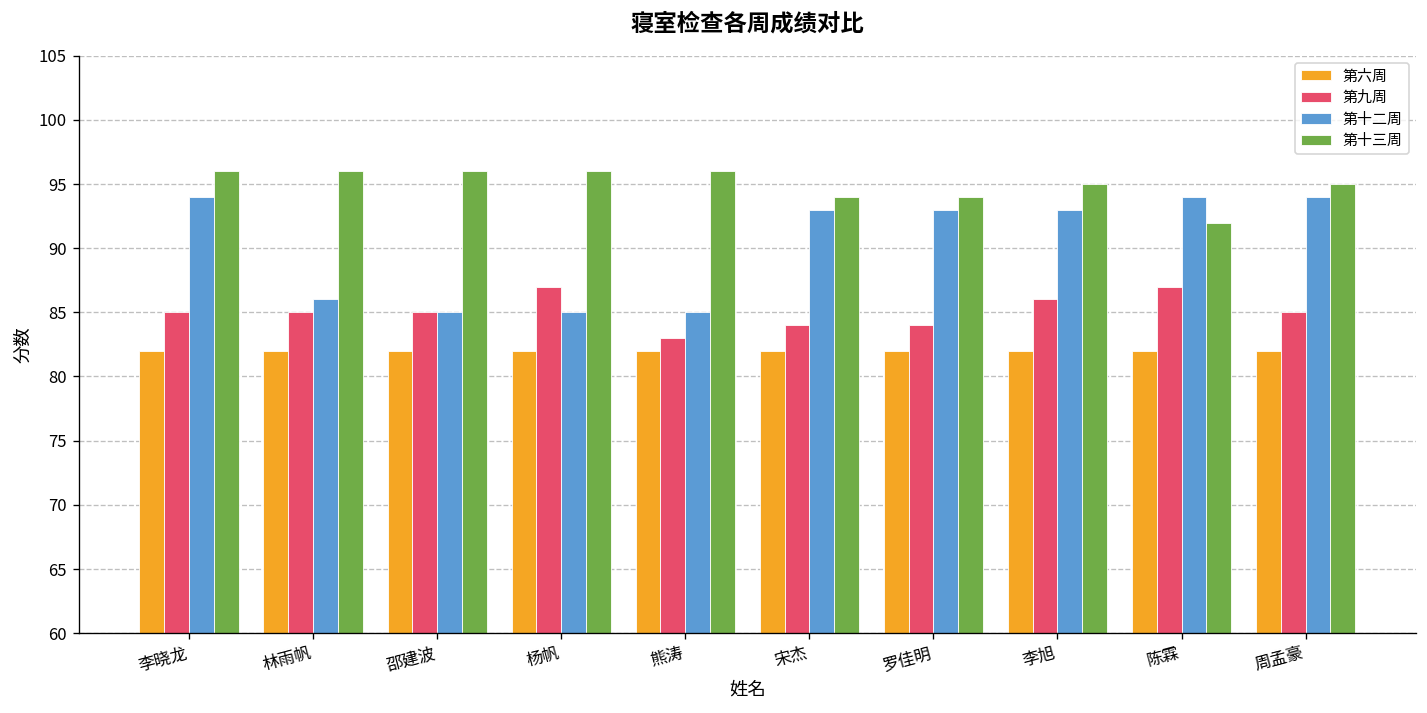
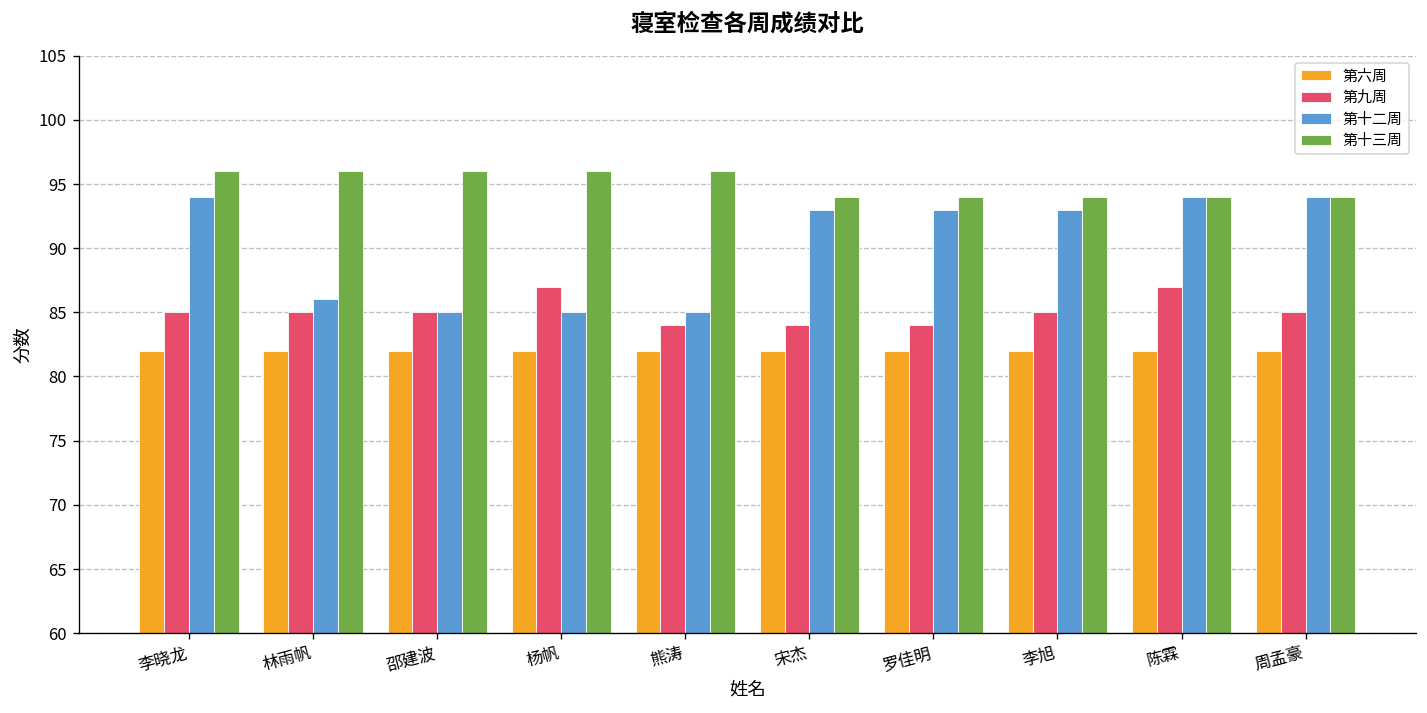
第九周, 熊涛: 83 -> 84
第九周, 李旭: 86 -> 85
第十三周, 李旭: 95 -> 94
第十三周, 陈霖: 92 -> 94
第十三周, 周孟豪: 95 -> 94
